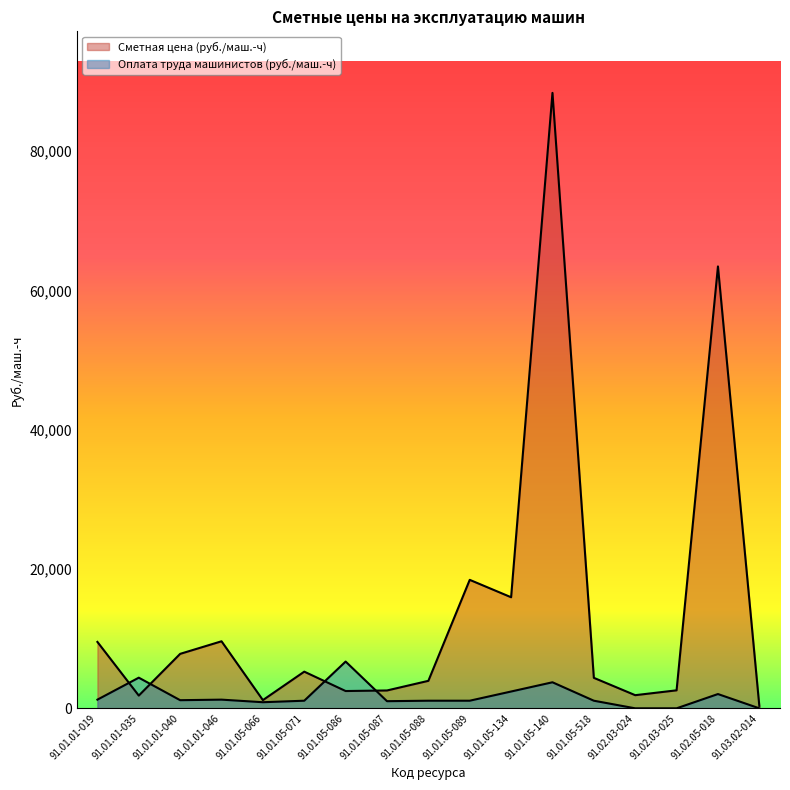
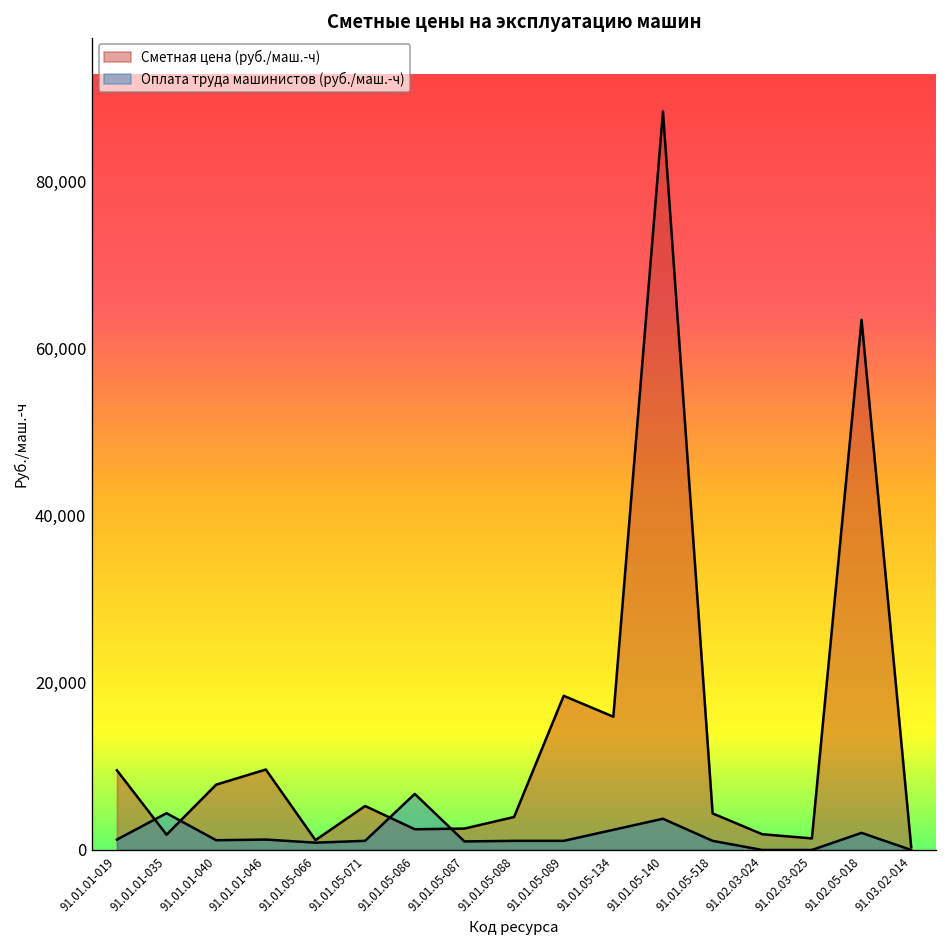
Сметная цена (руб./маш.-ч), 91.02.03-025: 3,000 -> 1,000
